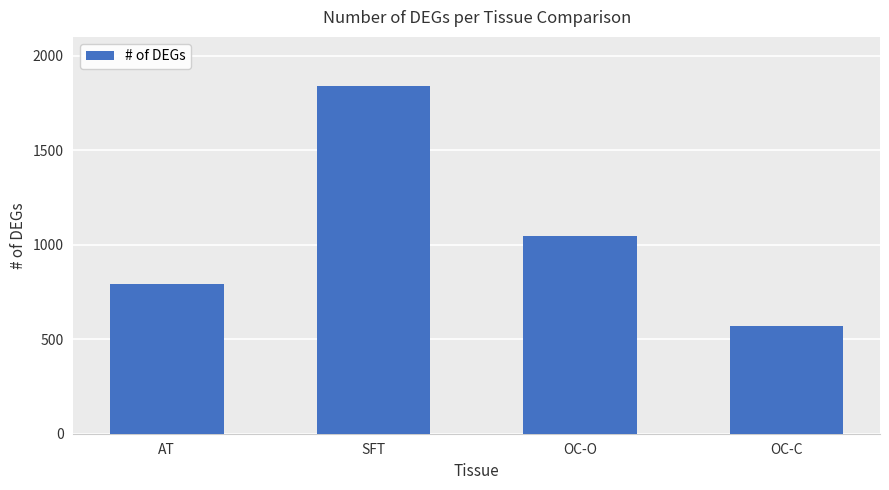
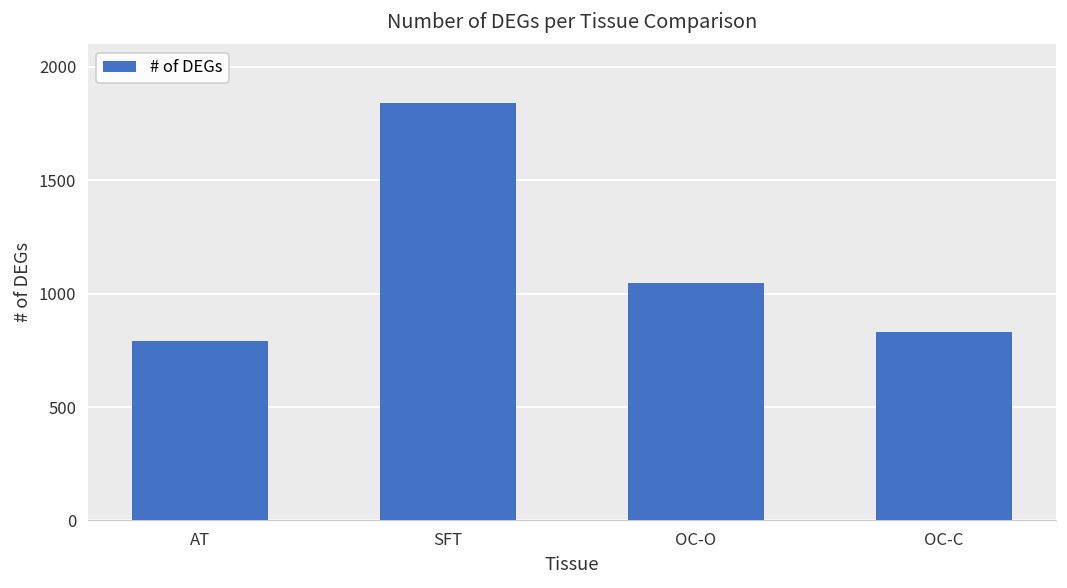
OC-C: 570 -> 830
